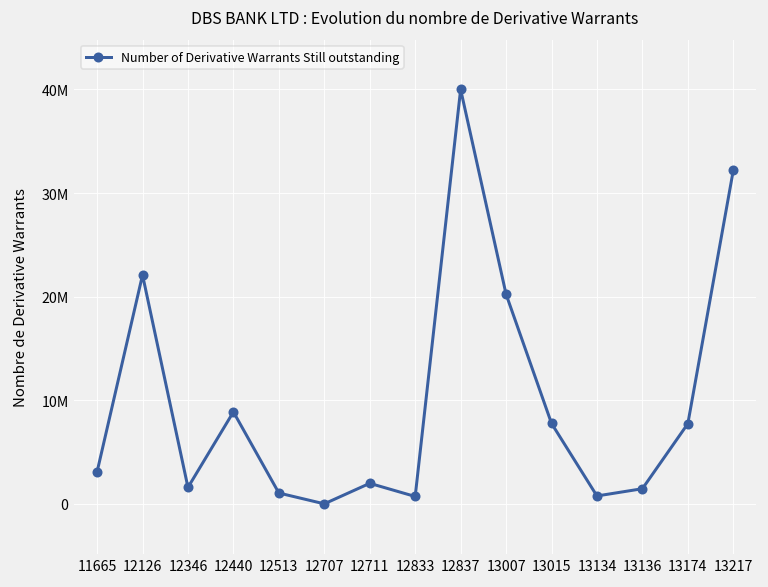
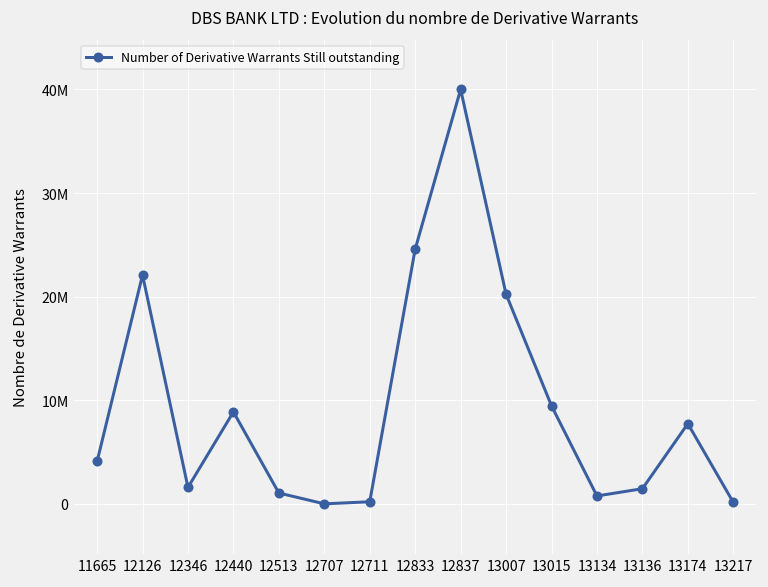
11665: 3000000 -> 4000000
12711: 2000000 -> 0
12833: 1000000 -> 25000000
13015: 8000000 -> 9000000
13217: 32000000 -> 0
